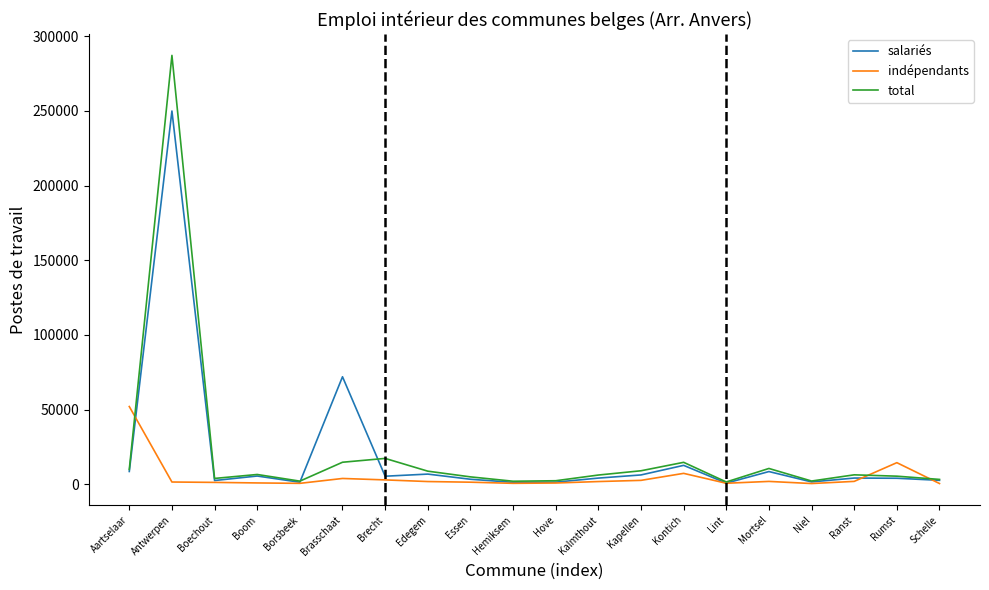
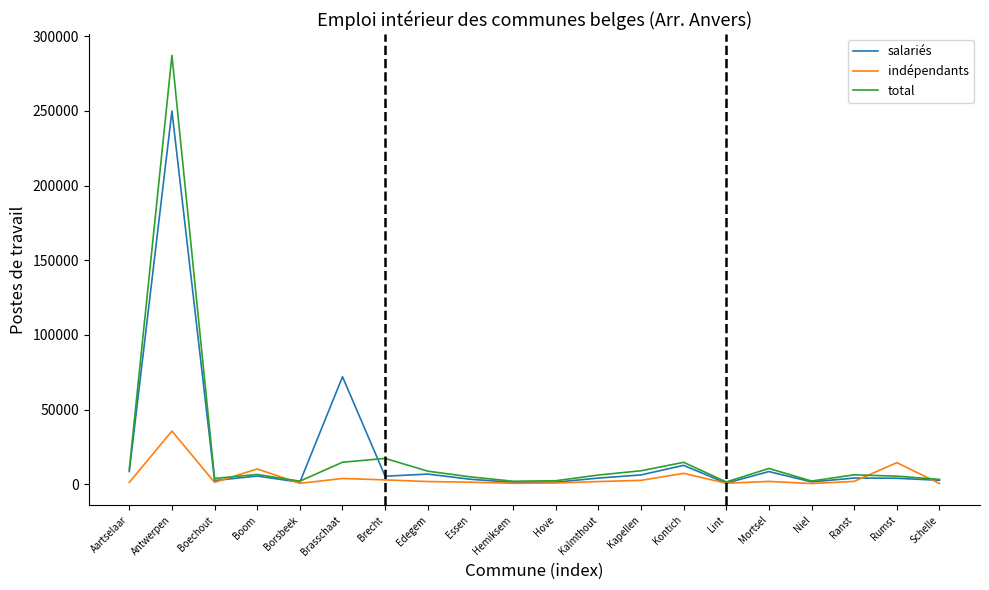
indépendants, Aartselaar: 52000 -> 1000
indépendants, Antwerpen: 2000 -> 36000
indépendants, Boom: 1000 -> 10000
